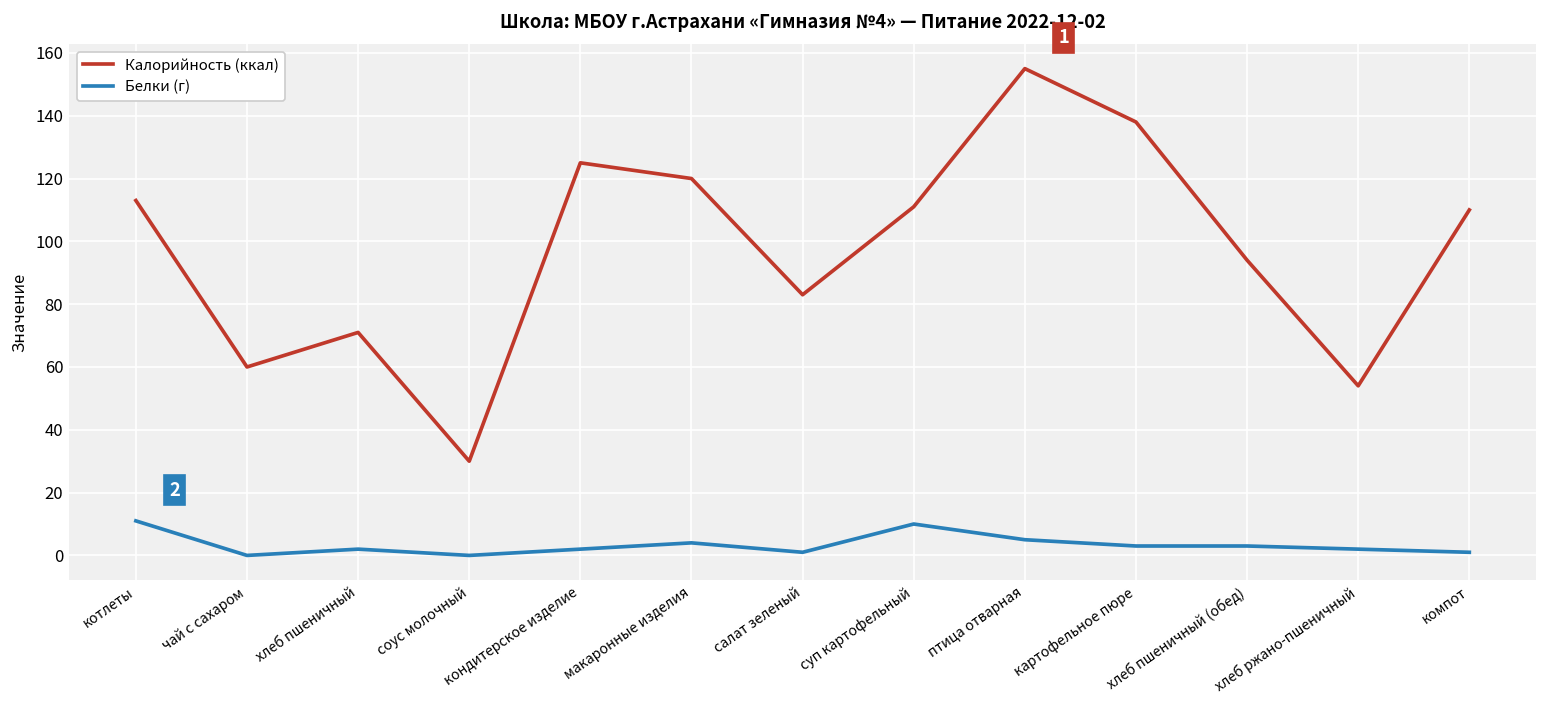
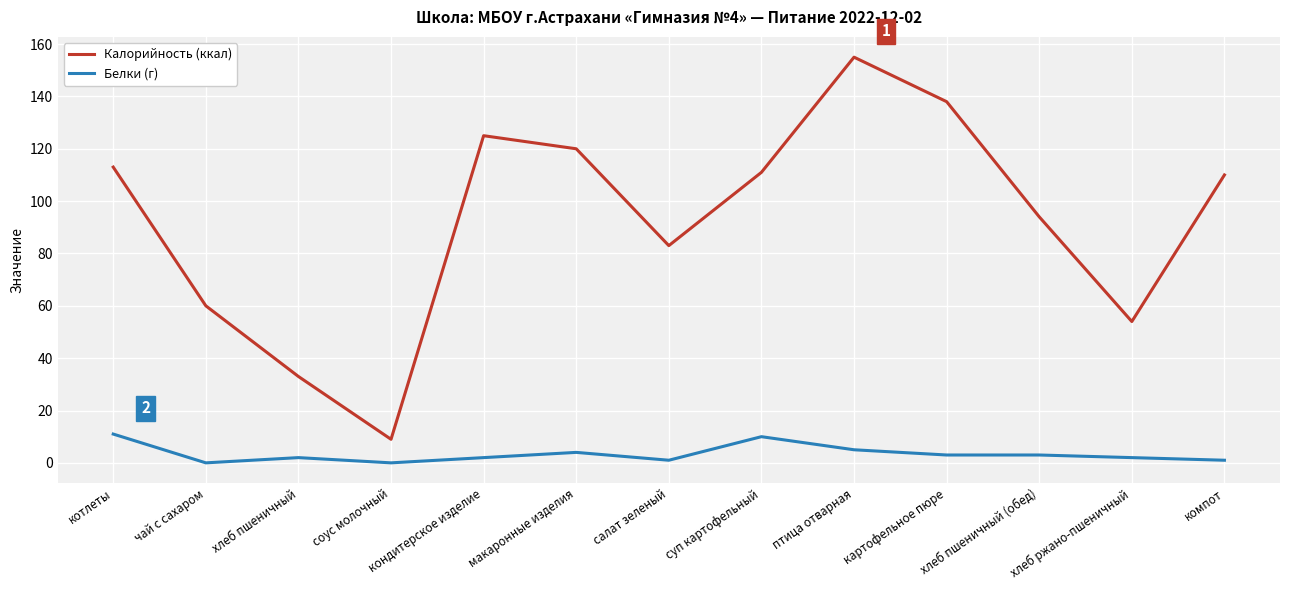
Калорийность (ккал), хлеб пшеничный: 71 -> 33
Калорийность (ккал), соус молочный: 30 -> 9
